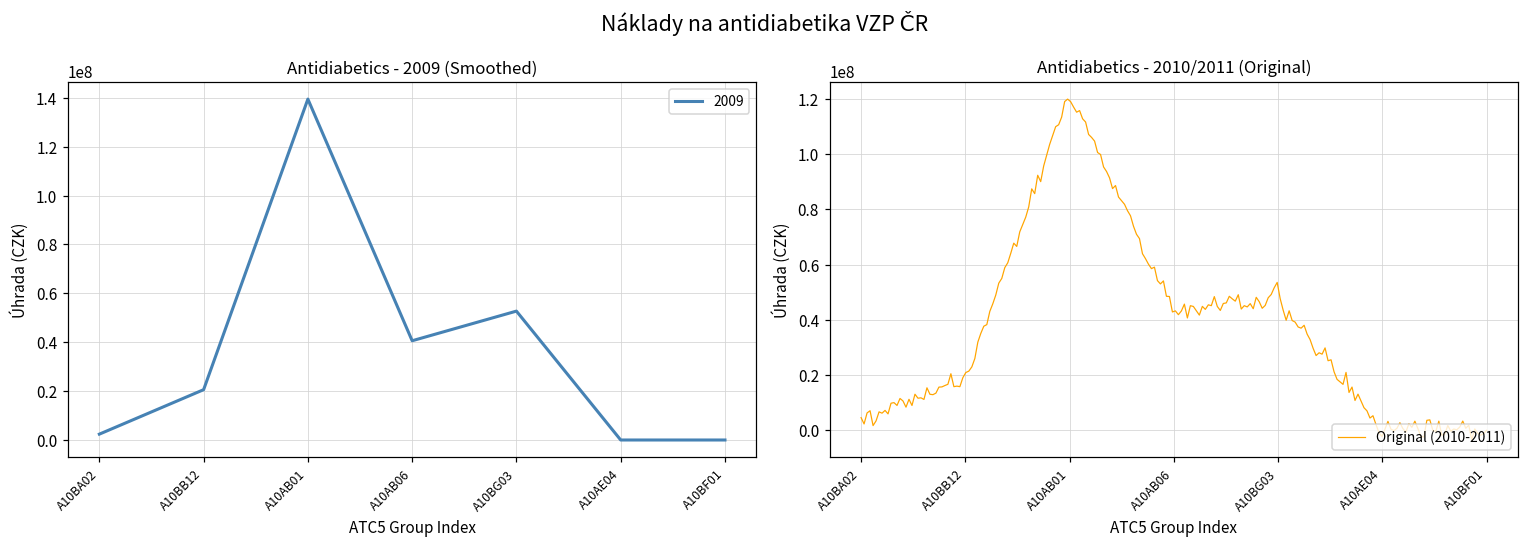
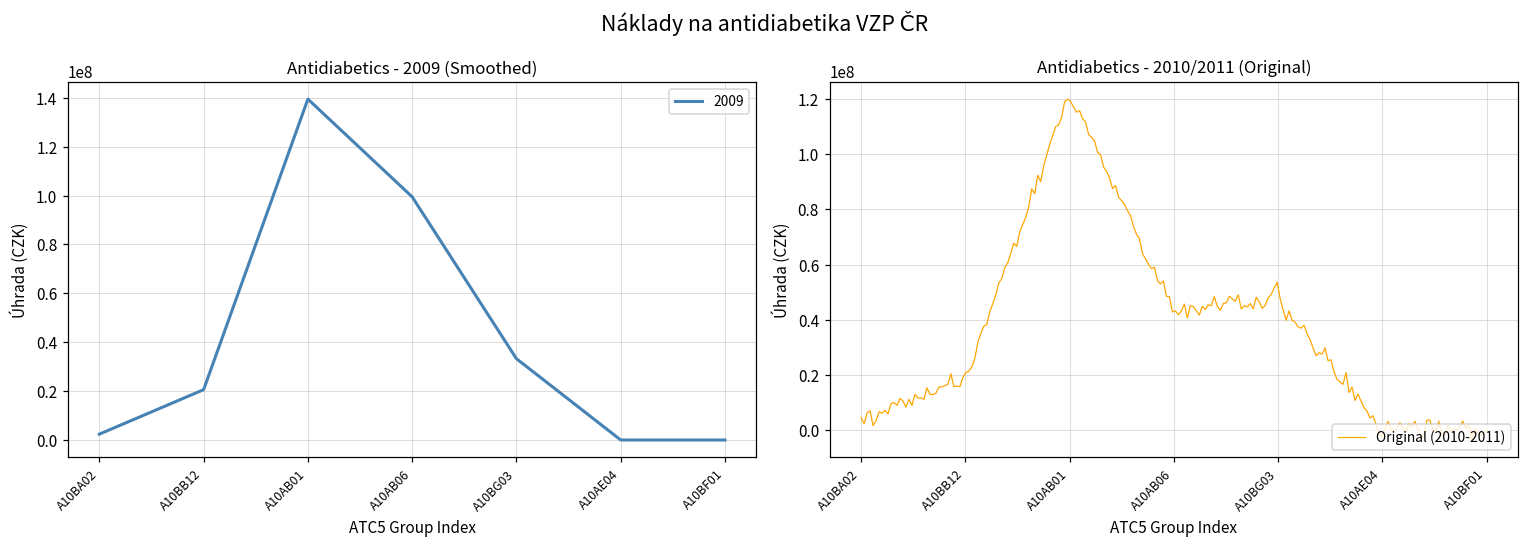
Antidiabetics - 2009 (Smoothed), A10AB06: 41000000 -> 99000000
Antidiabetics - 2009 (Smoothed), A10BG03: 53000000 -> 33000000
